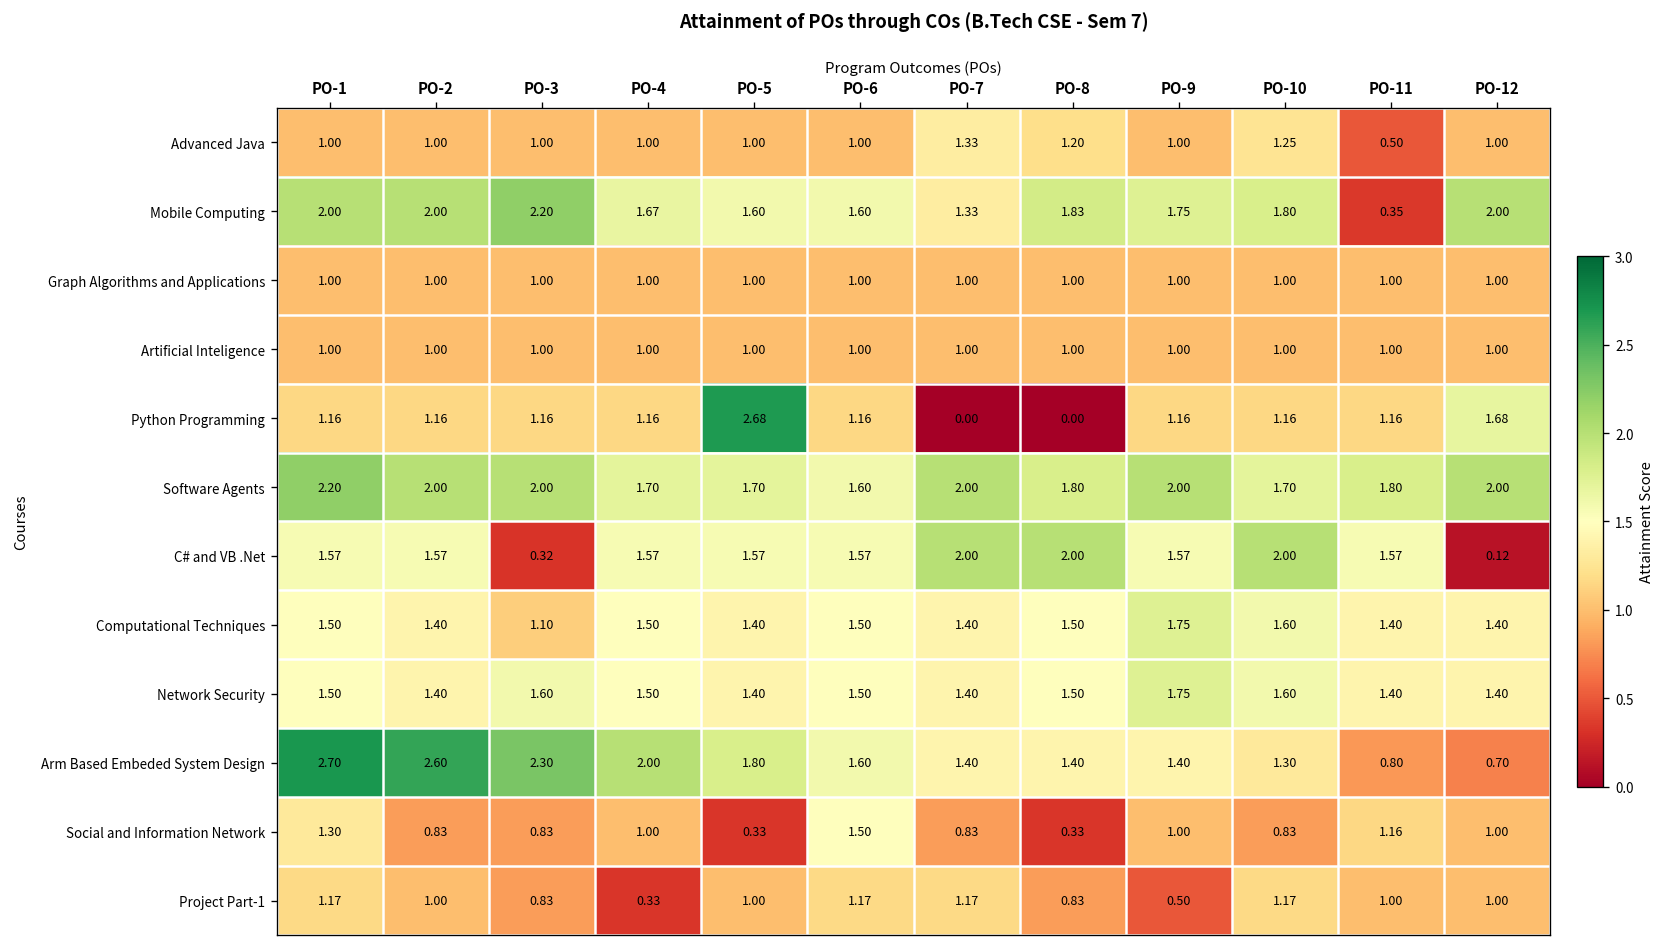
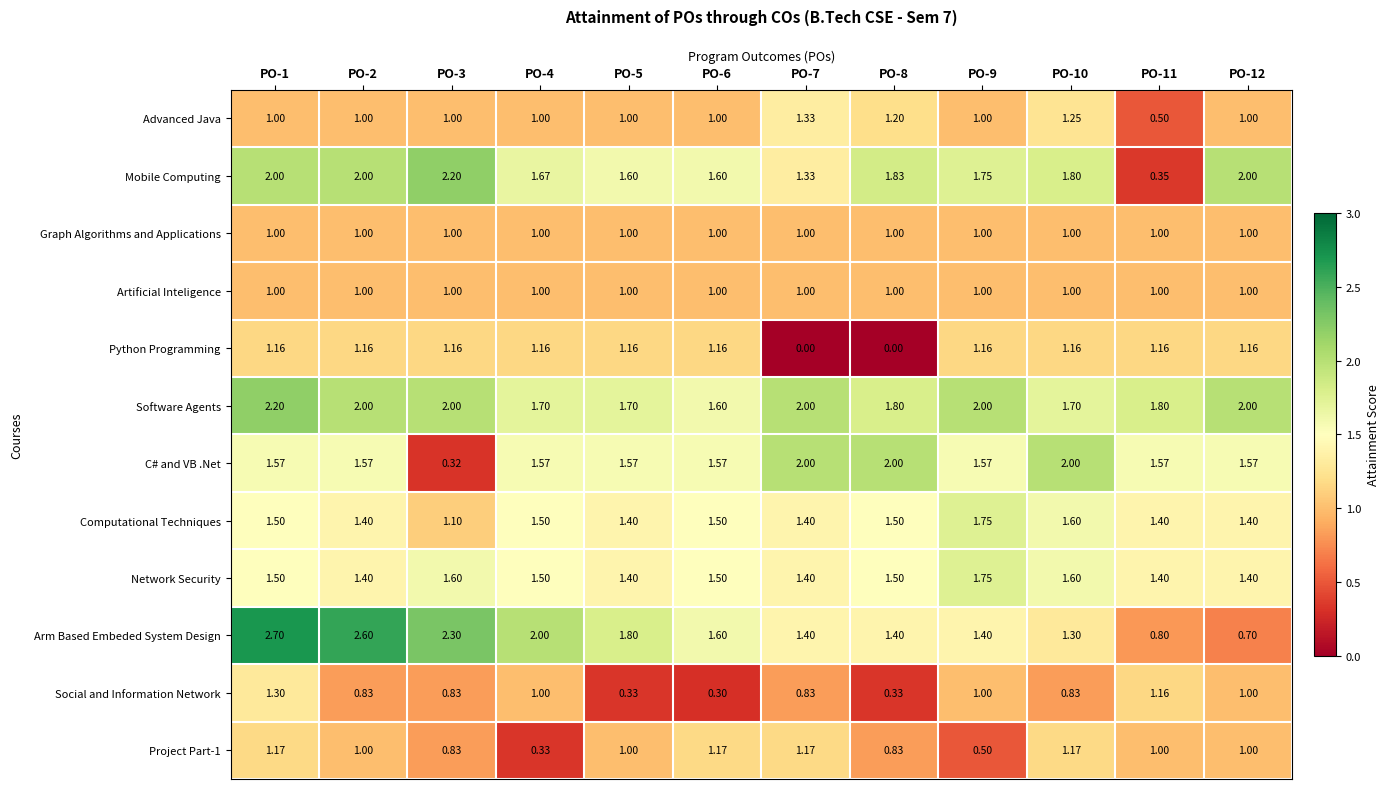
Python Programming, PO-5: 2.68 -> 1.16
Python Programming, PO-12: 1.68 -> 1.16
C# and VB .Net, PO-12: 0.12 -> 1.57
Social and Information Network, PO-6: 1.50 -> 0.30
